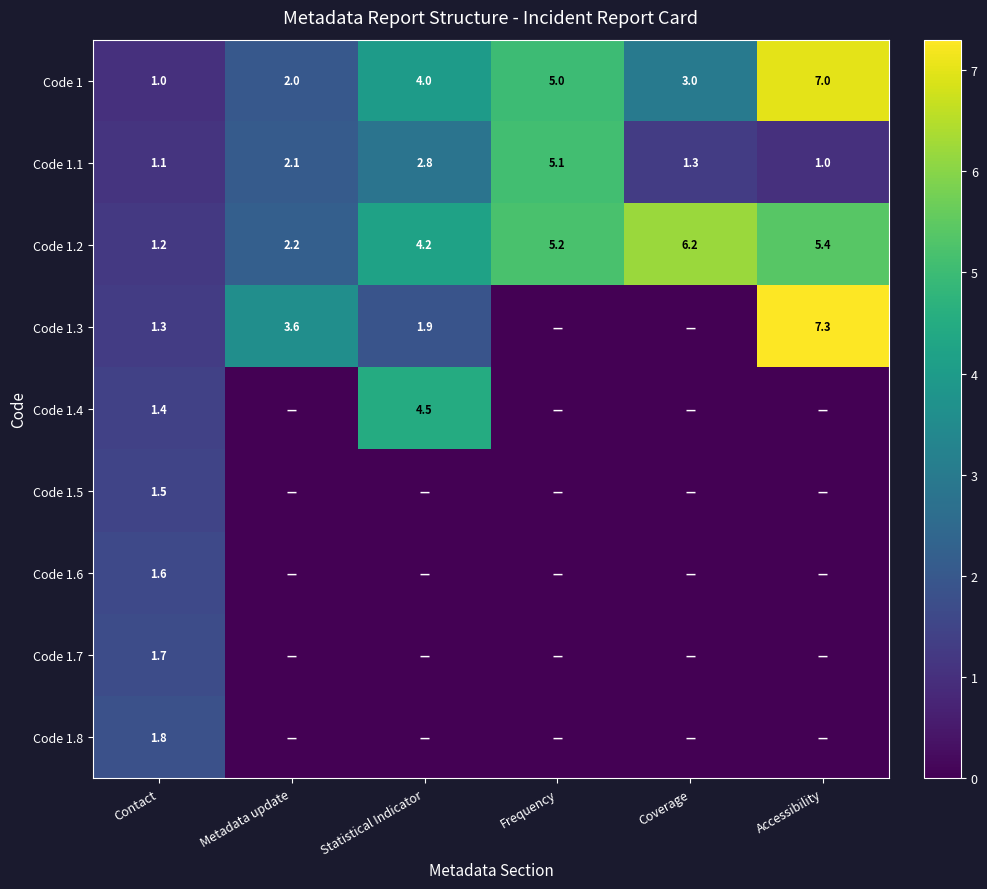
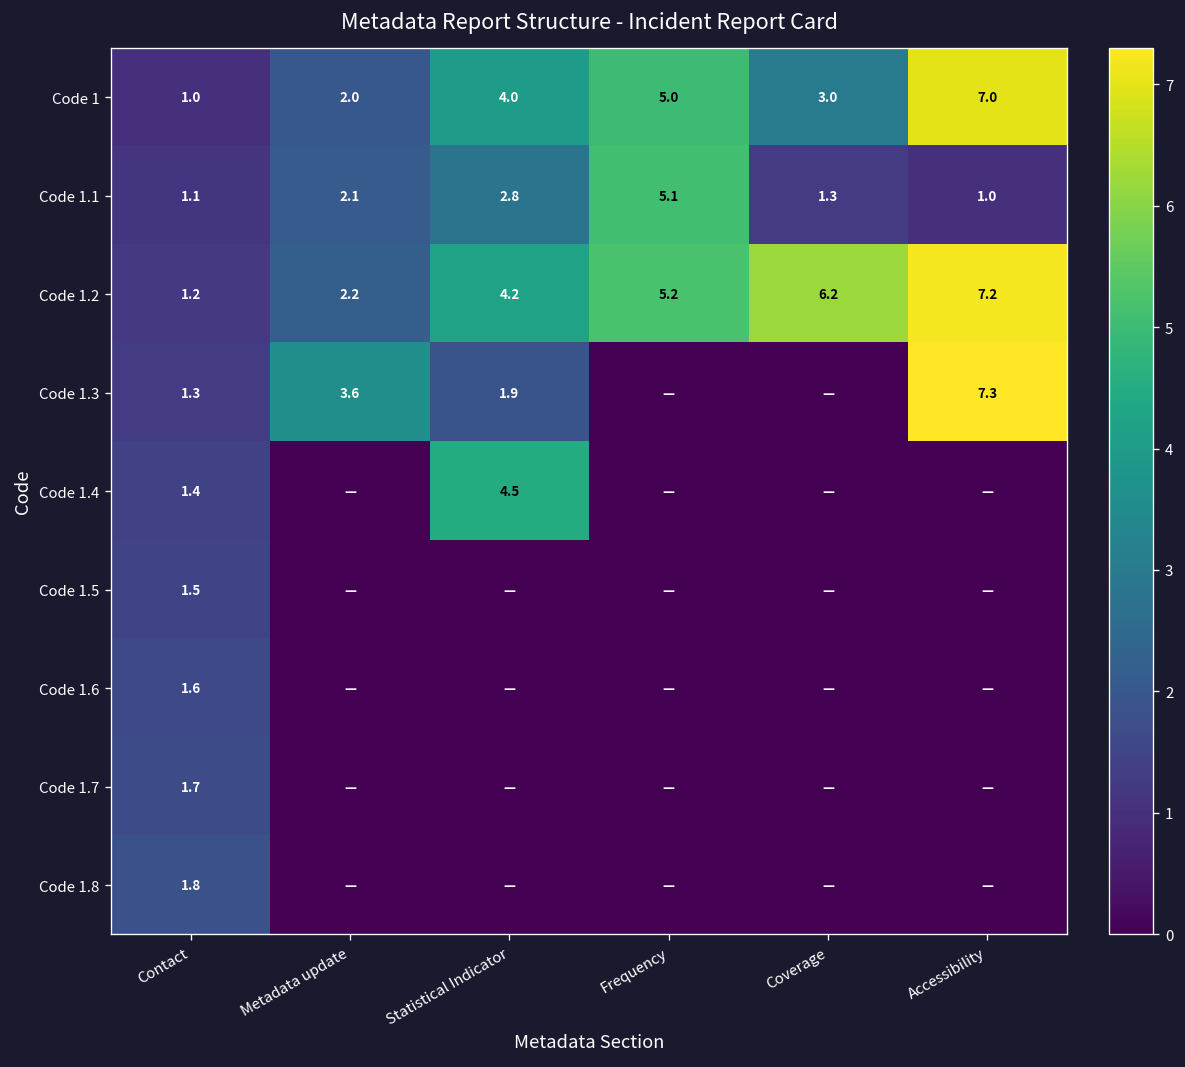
Code 1.2, Accessibility: 5.4 -> 7.2
